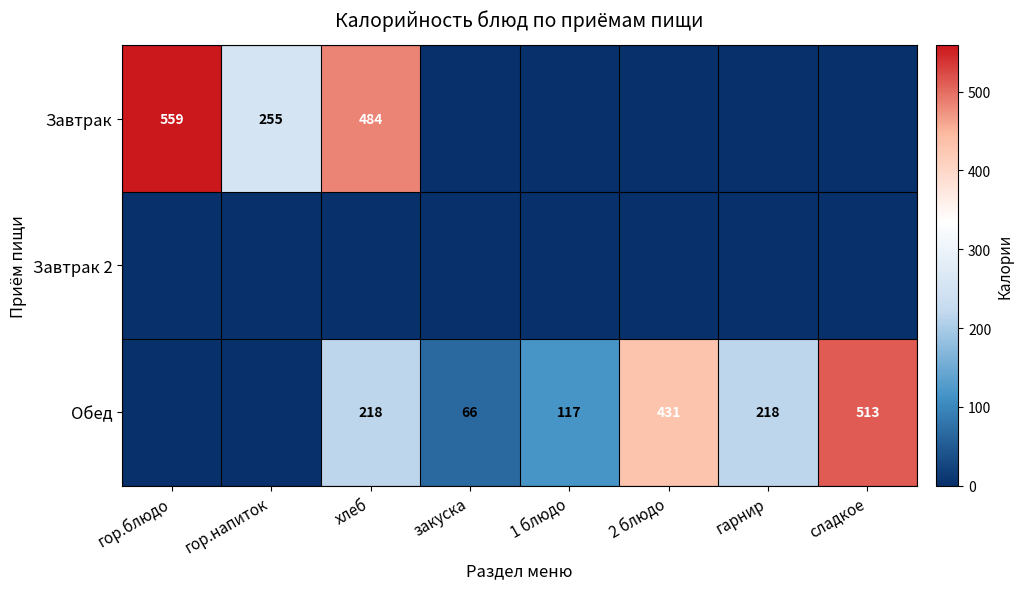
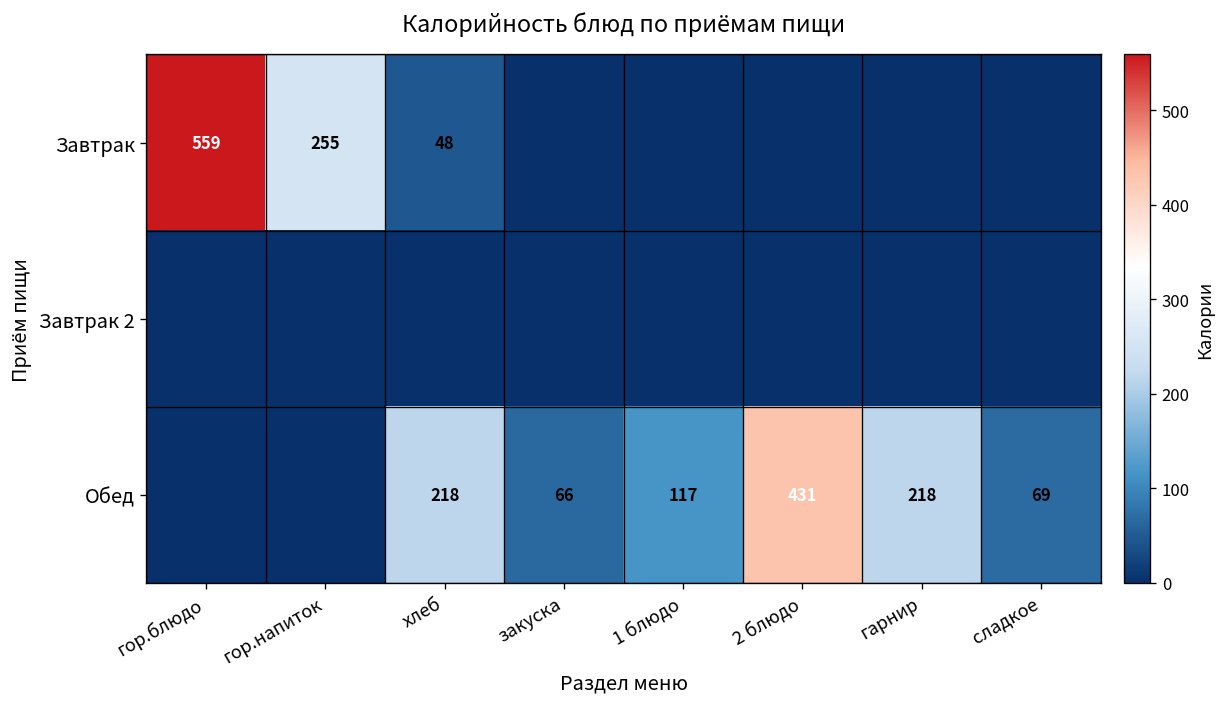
Завтрак, хлеб: 484 -> 48
Обед, сладкое: 513 -> 69
